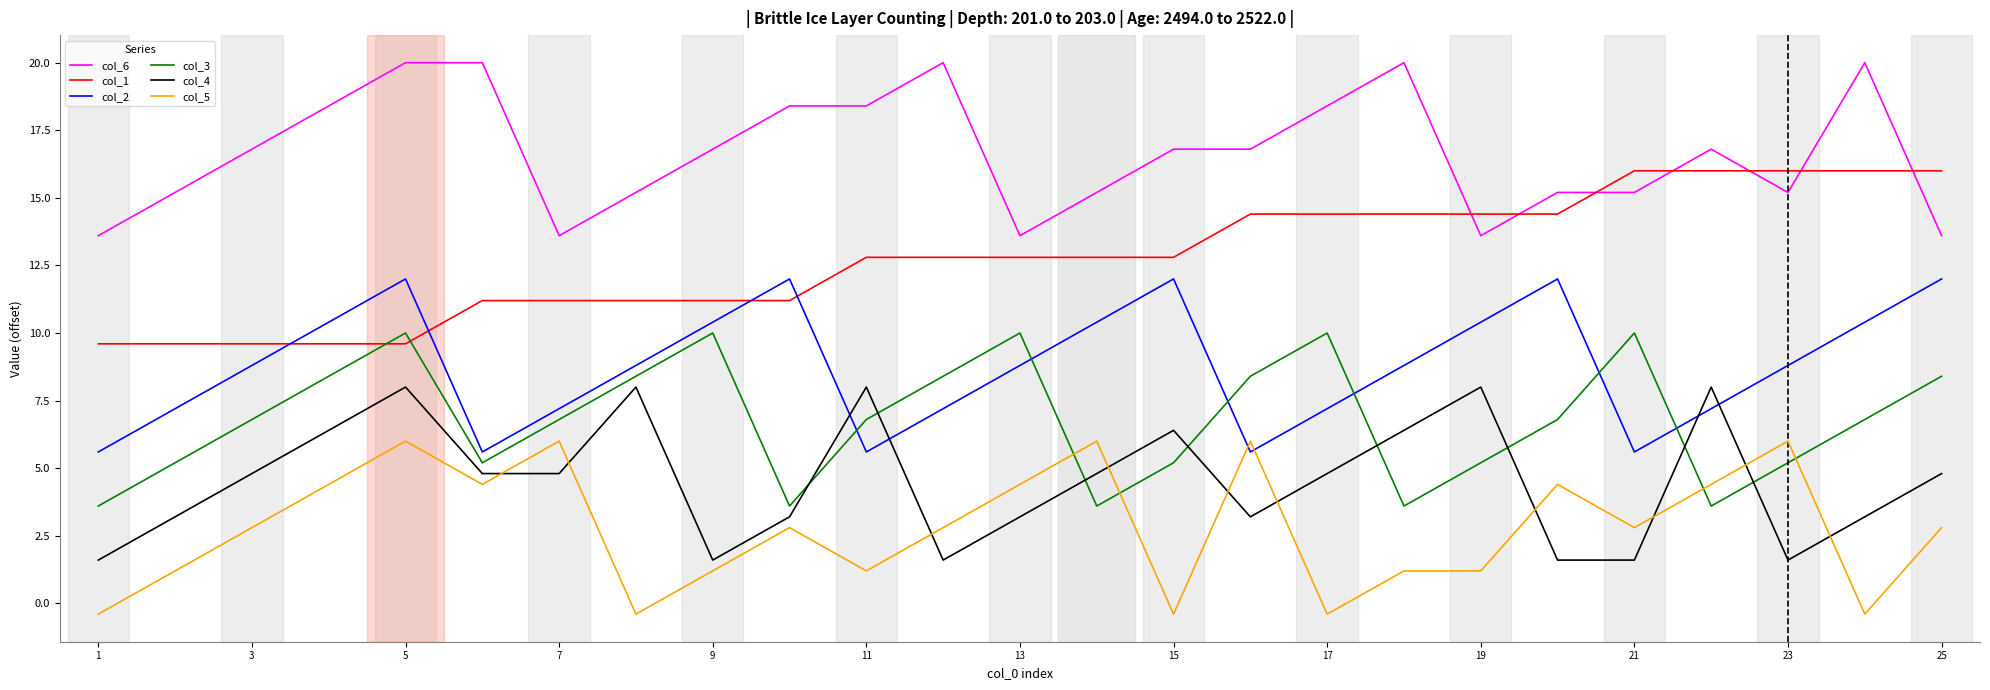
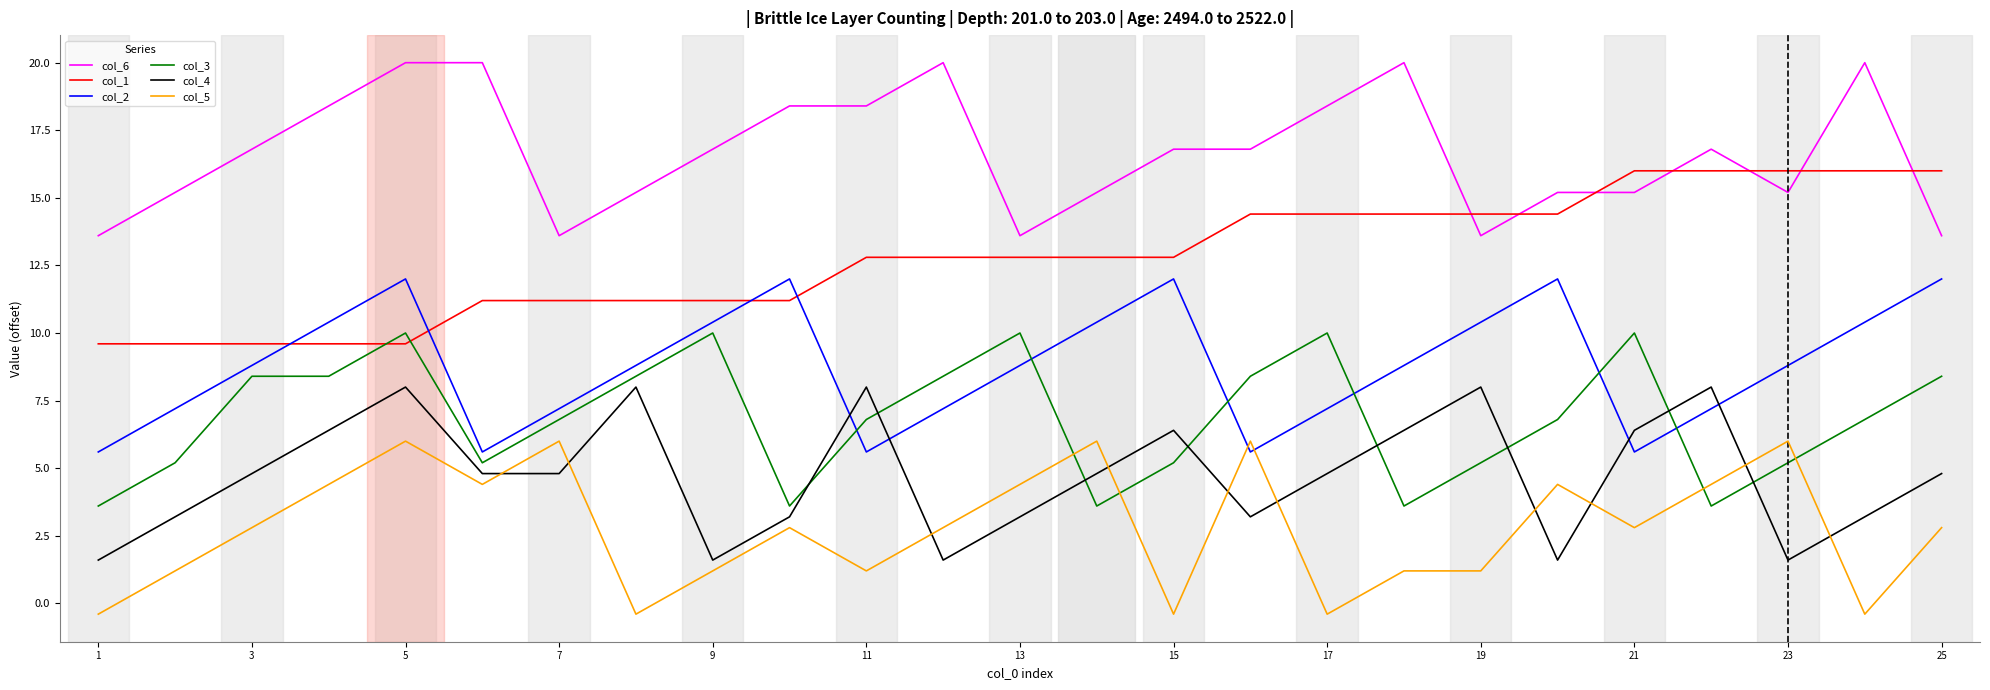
col_3, 3: 6.8 -> 8.4
col_4, 21: 1.6 -> 6.4
